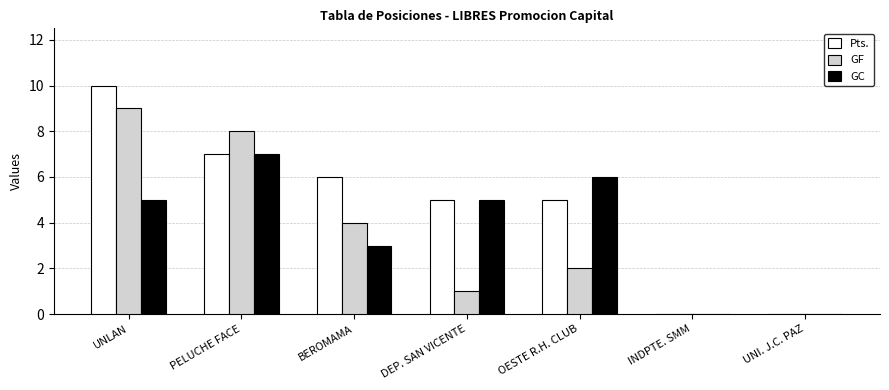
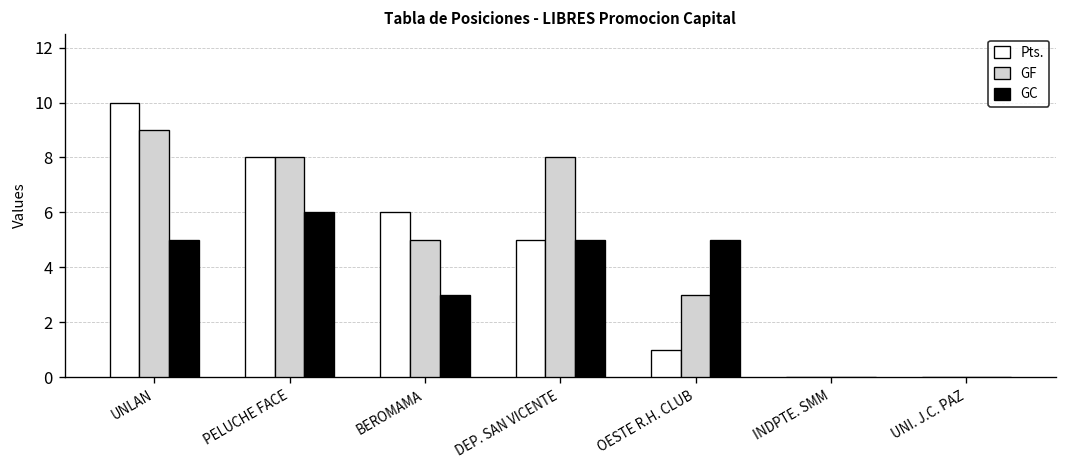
Pts., PELUCHE FACE: 7 -> 8
GC, PELUCHE FACE: 7 -> 6
GF, BEROMAMA: 4 -> 5
GF, DEP. SAN VICENTE: 1 -> 8
Pts., OESTE R.H. CLUB: 5 -> 1
GF, OESTE R.H. CLUB: 2 -> 3
GC, OESTE R.H. CLUB: 6 -> 5
